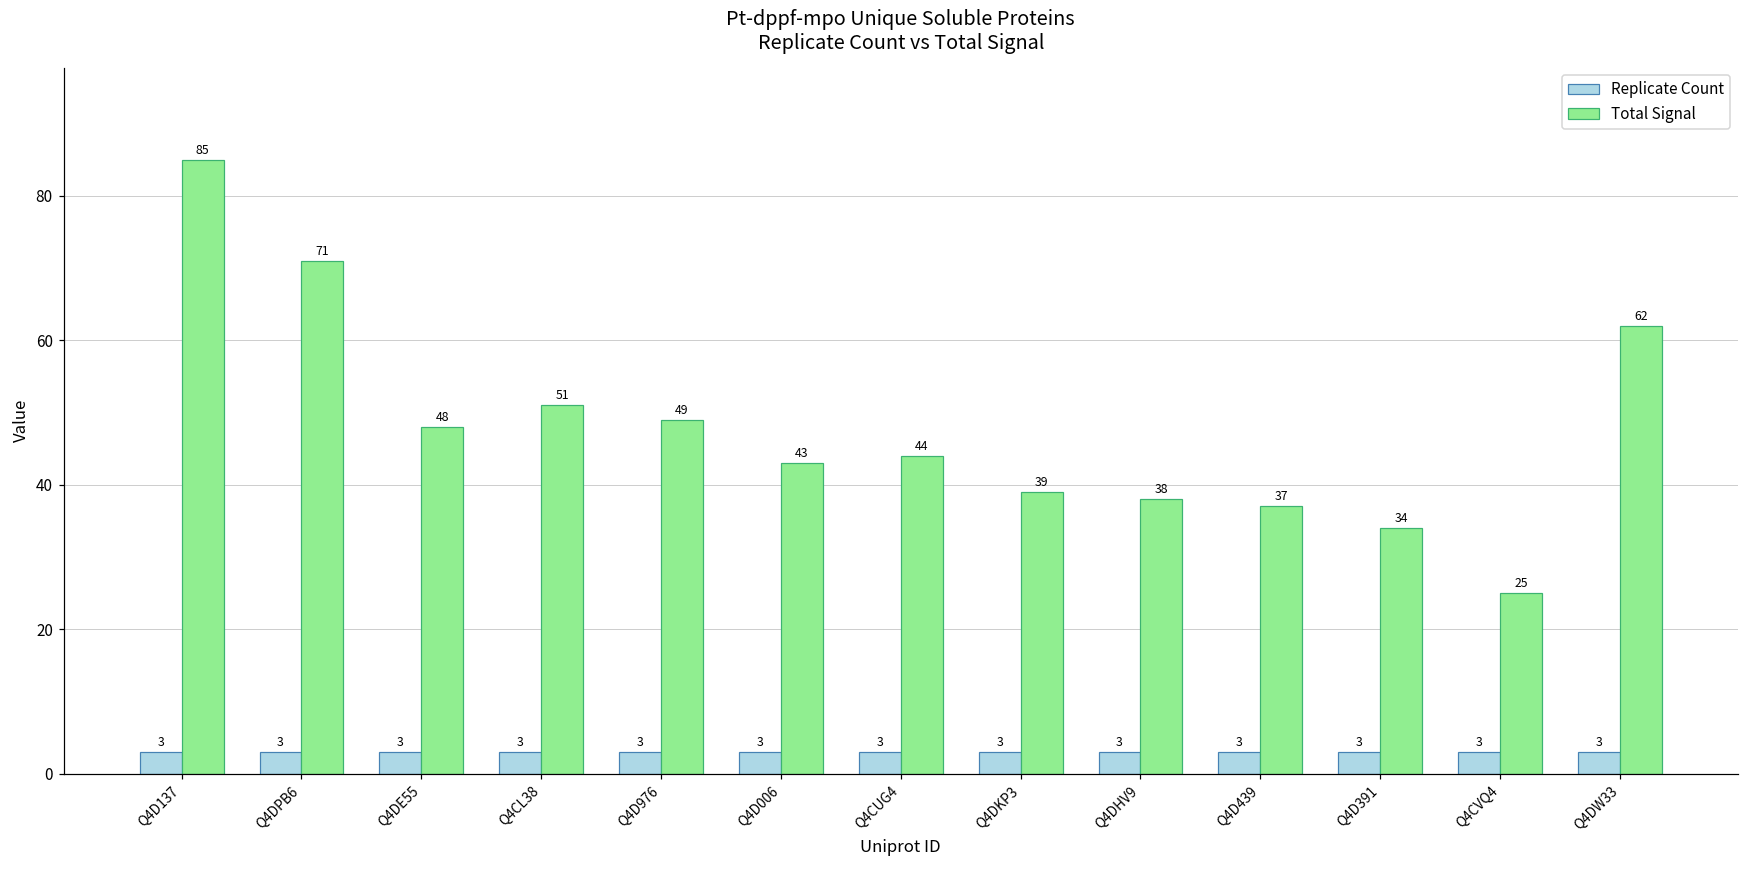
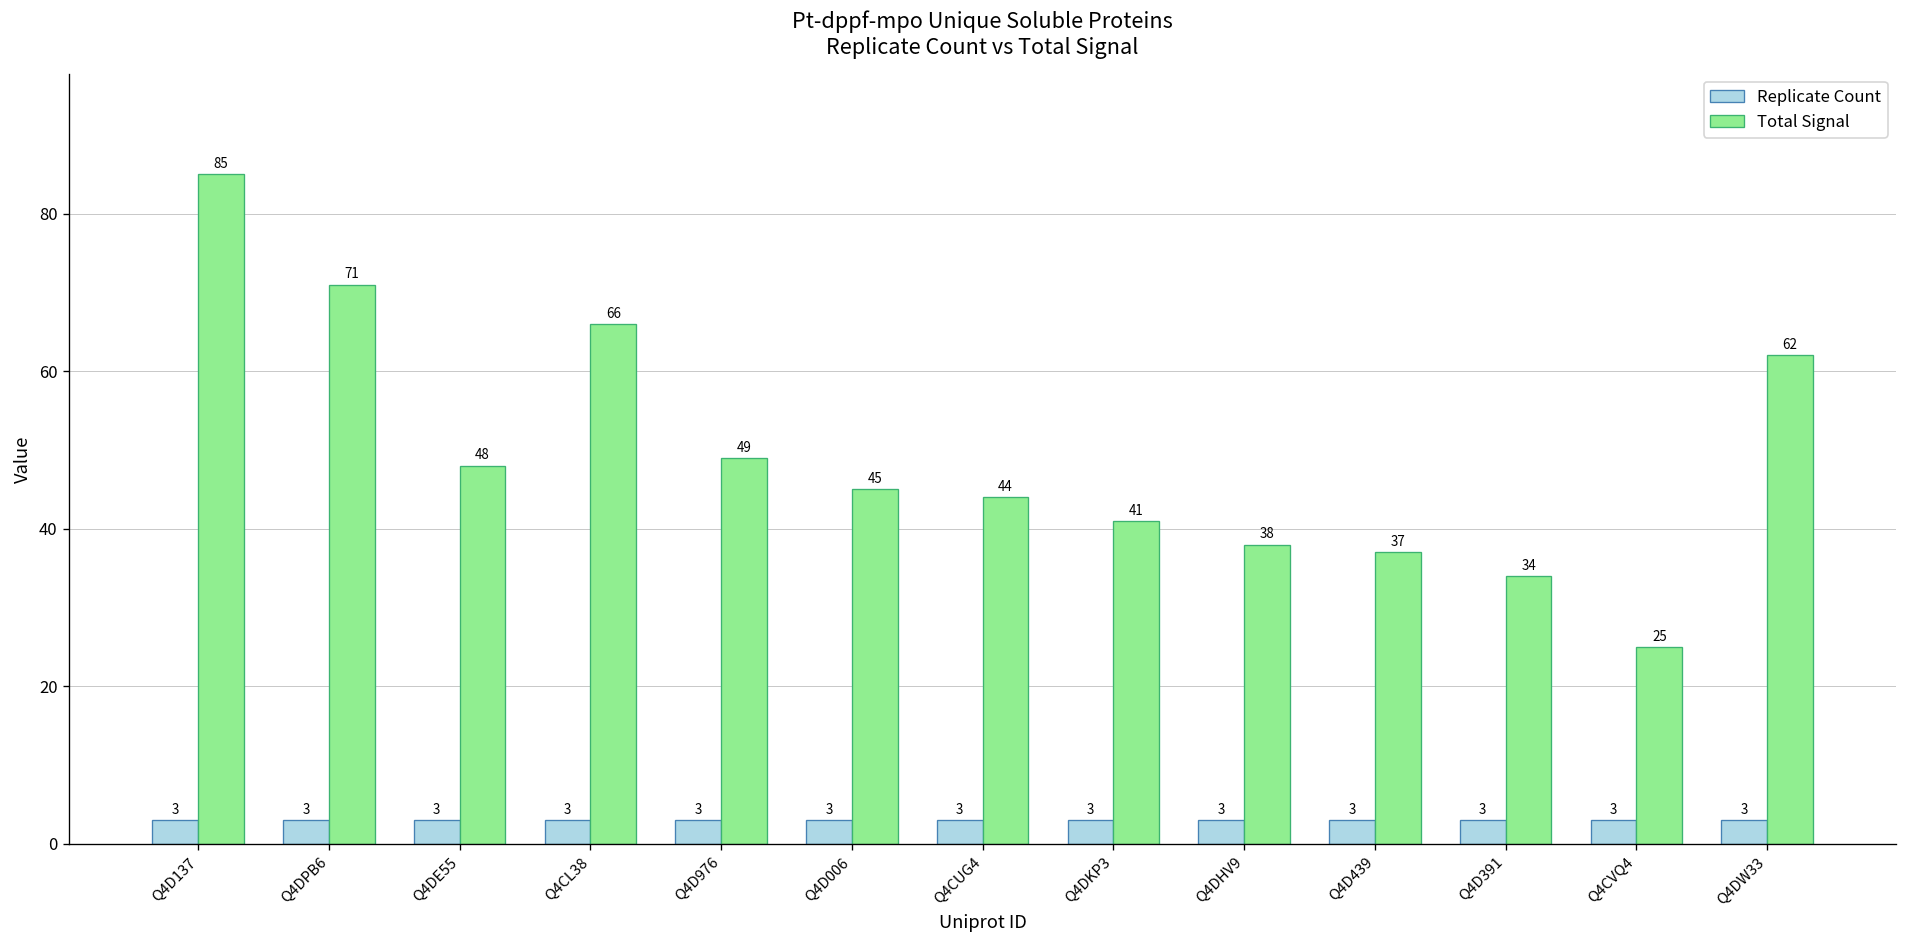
Total Signal, Q4CL38: 51 -> 66
Total Signal, Q4D006: 43 -> 45
Total Signal, Q4DKP3: 39 -> 41
